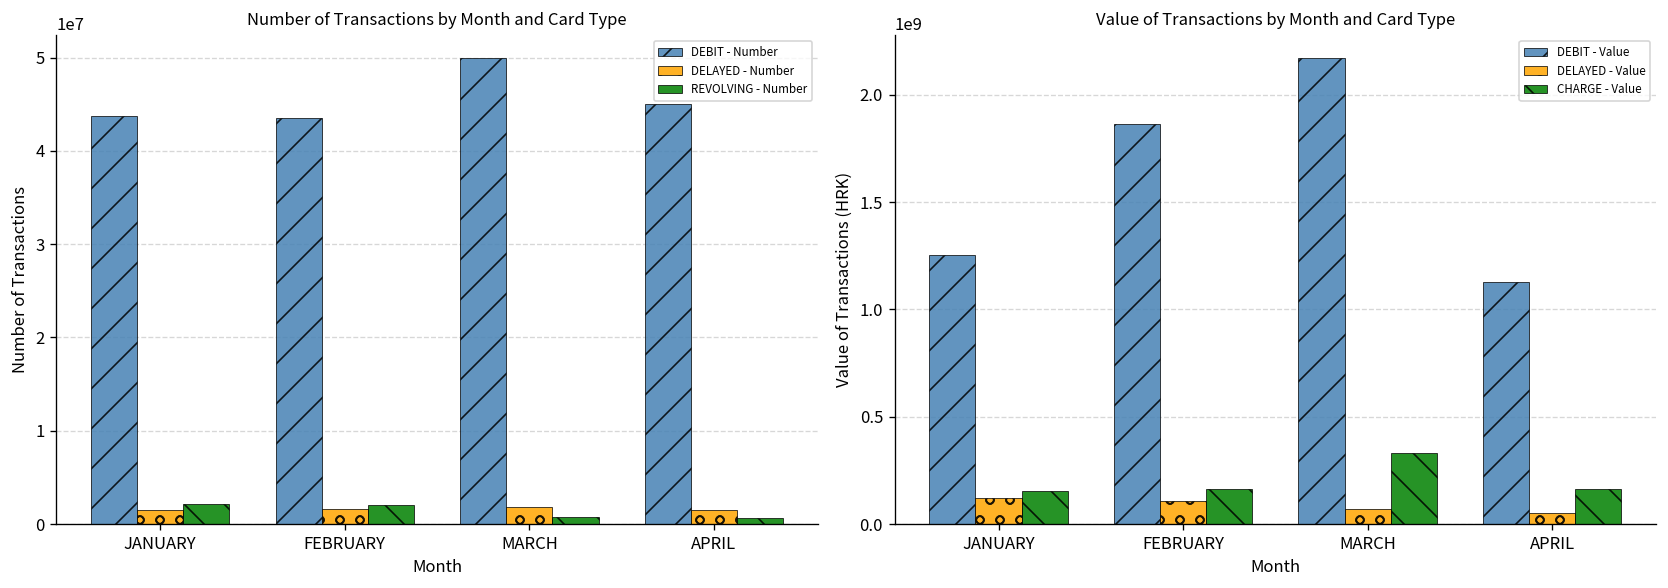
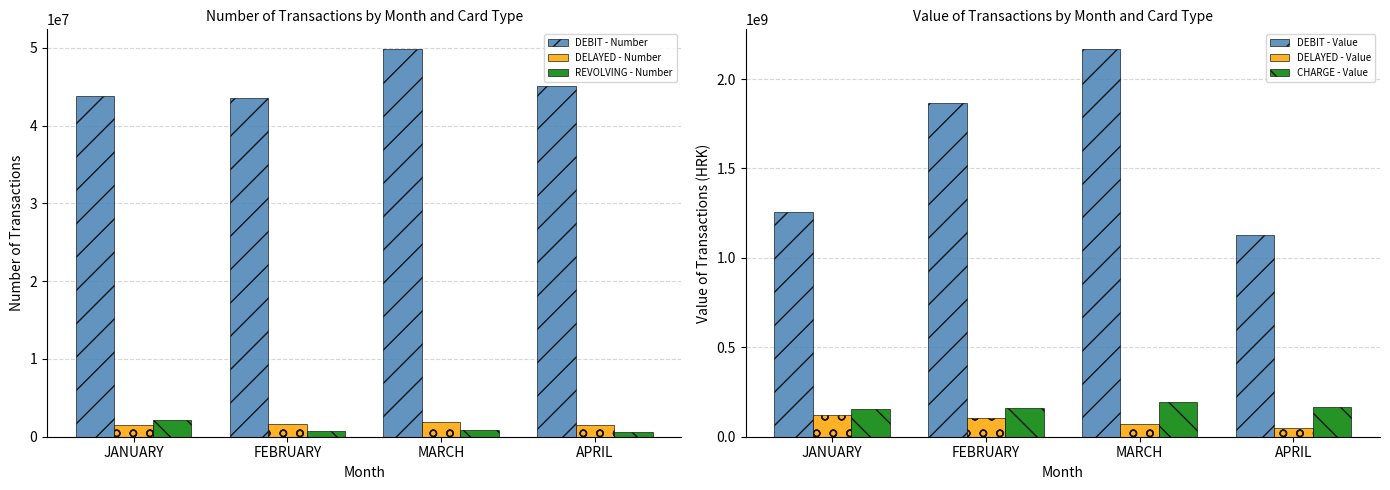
Number of Transactions by Month and Card Type, REVOLVING - Number, FEBRUARY: 2000000 -> 1000000
Value of Transactions by Month and Card Type, CHARGE - Value, MARCH: 330000000 -> 200000000
